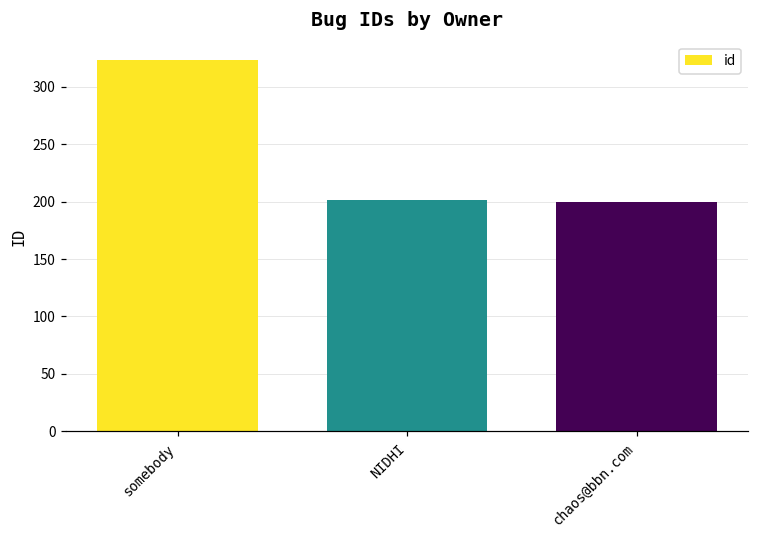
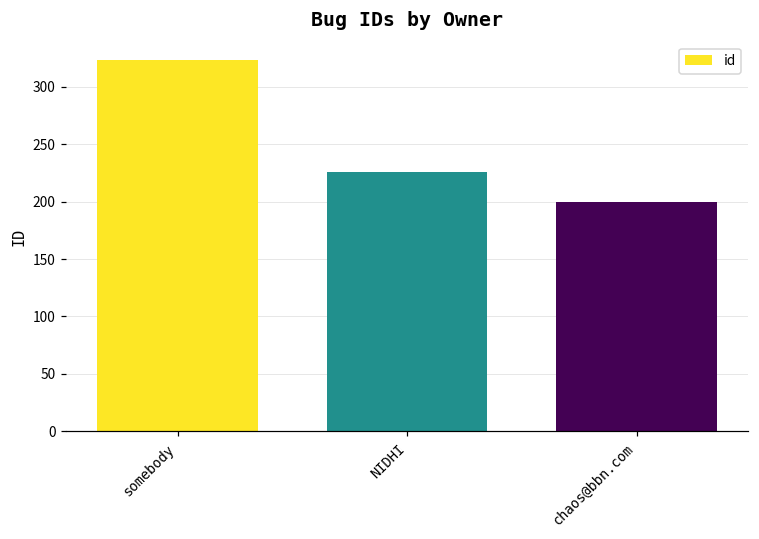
NIDHI: 201 -> 226
